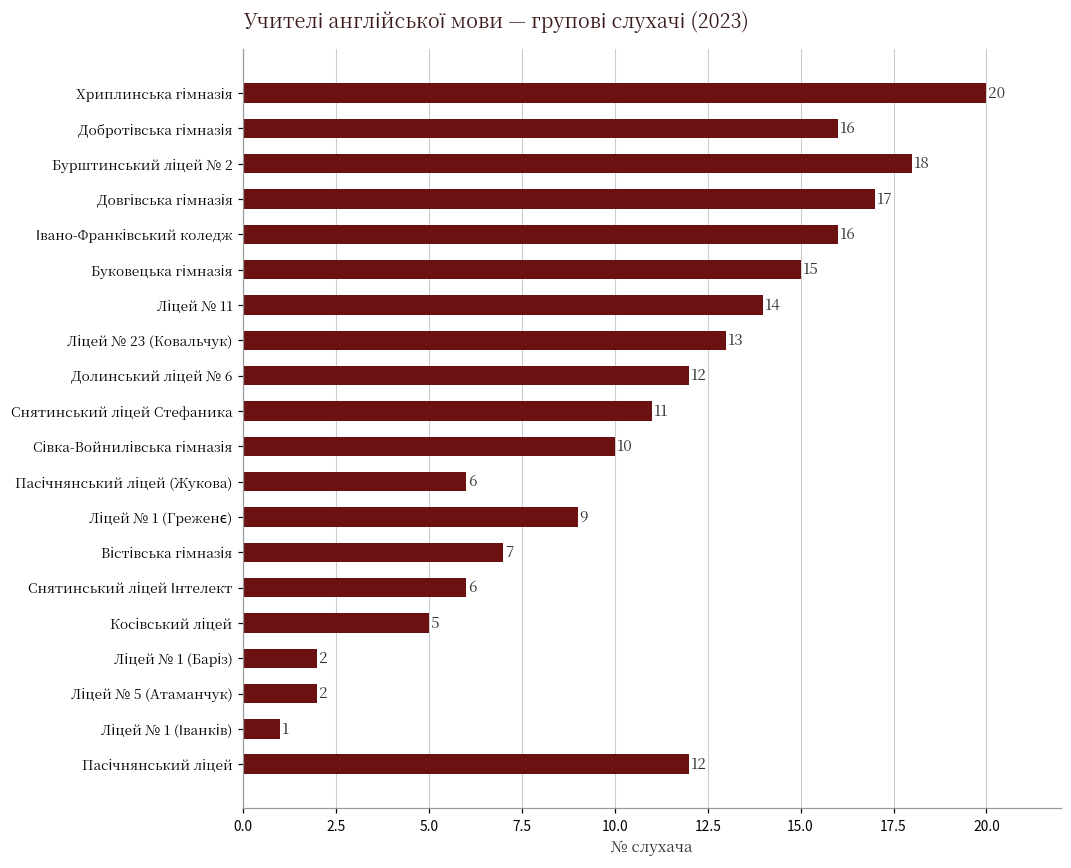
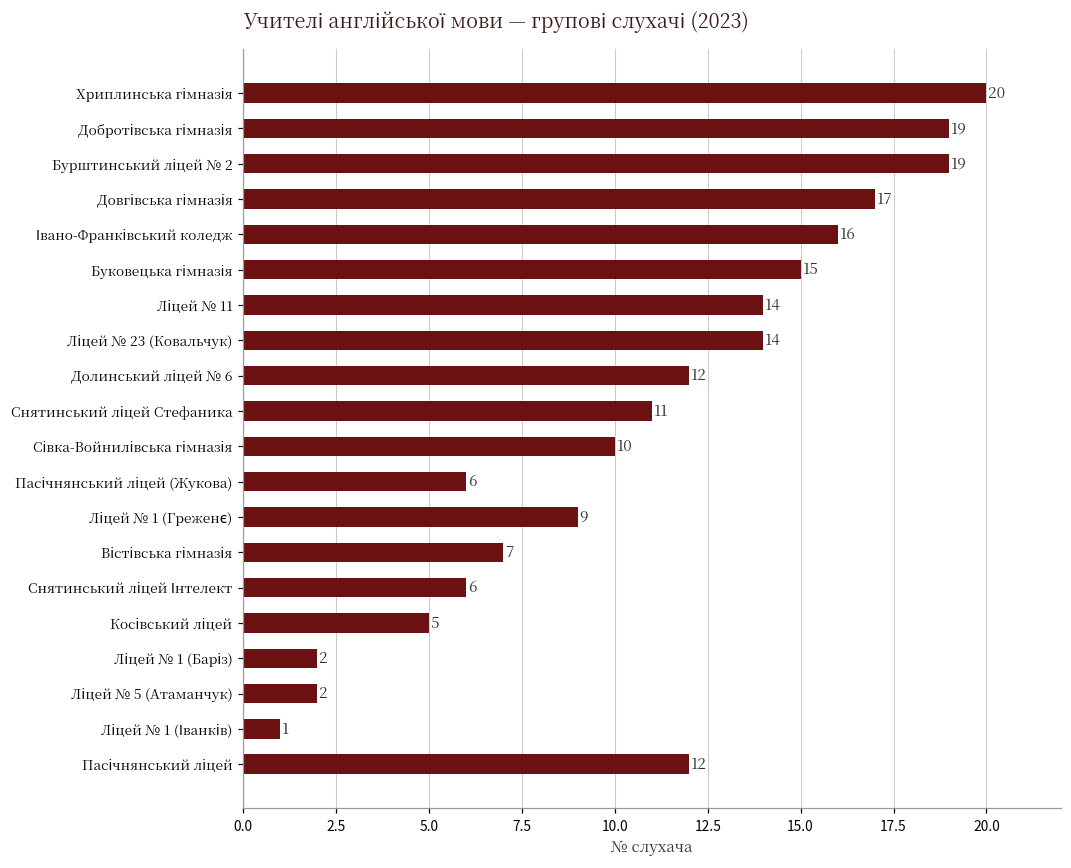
Добротівська гімназія: 16 -> 19
Бурштинський ліцей № 2: 18 -> 19
Ліцей № 23 (Ковальчук): 13 -> 14
